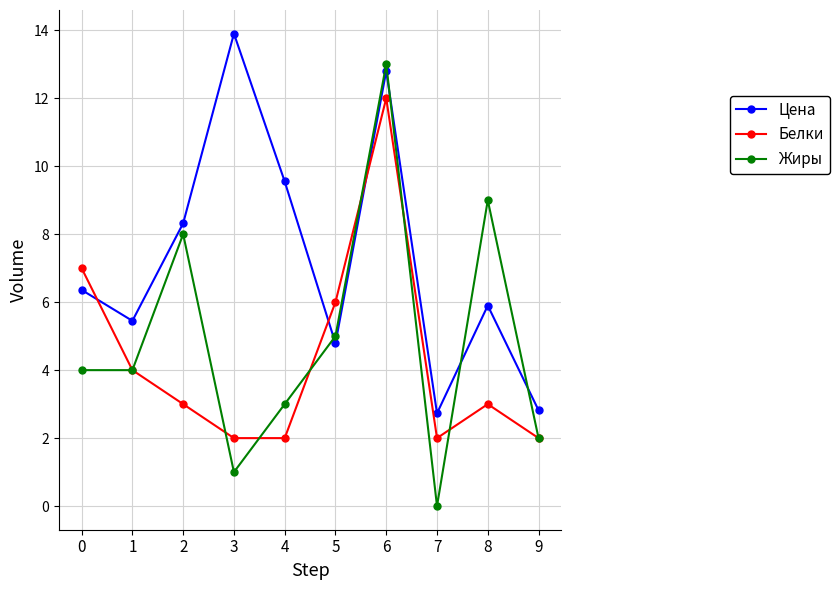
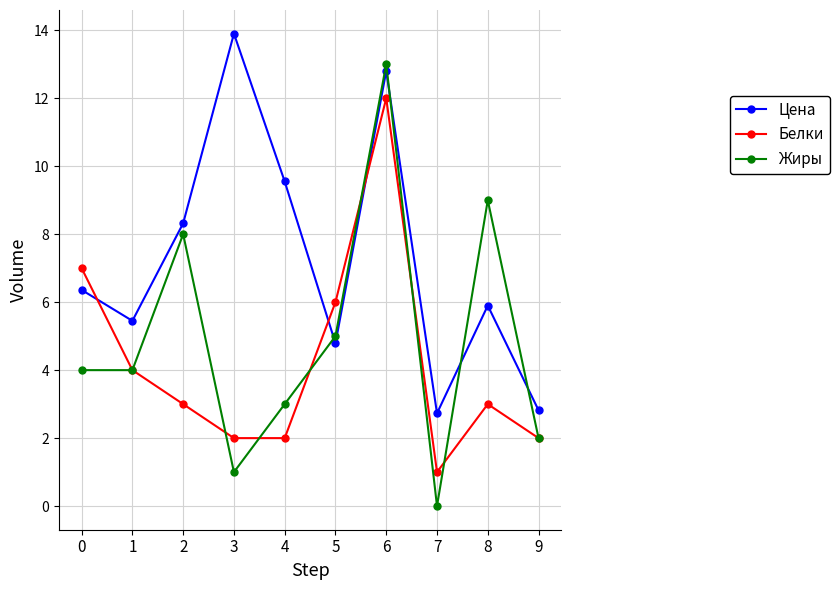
Белки, 7: 2 -> 1
